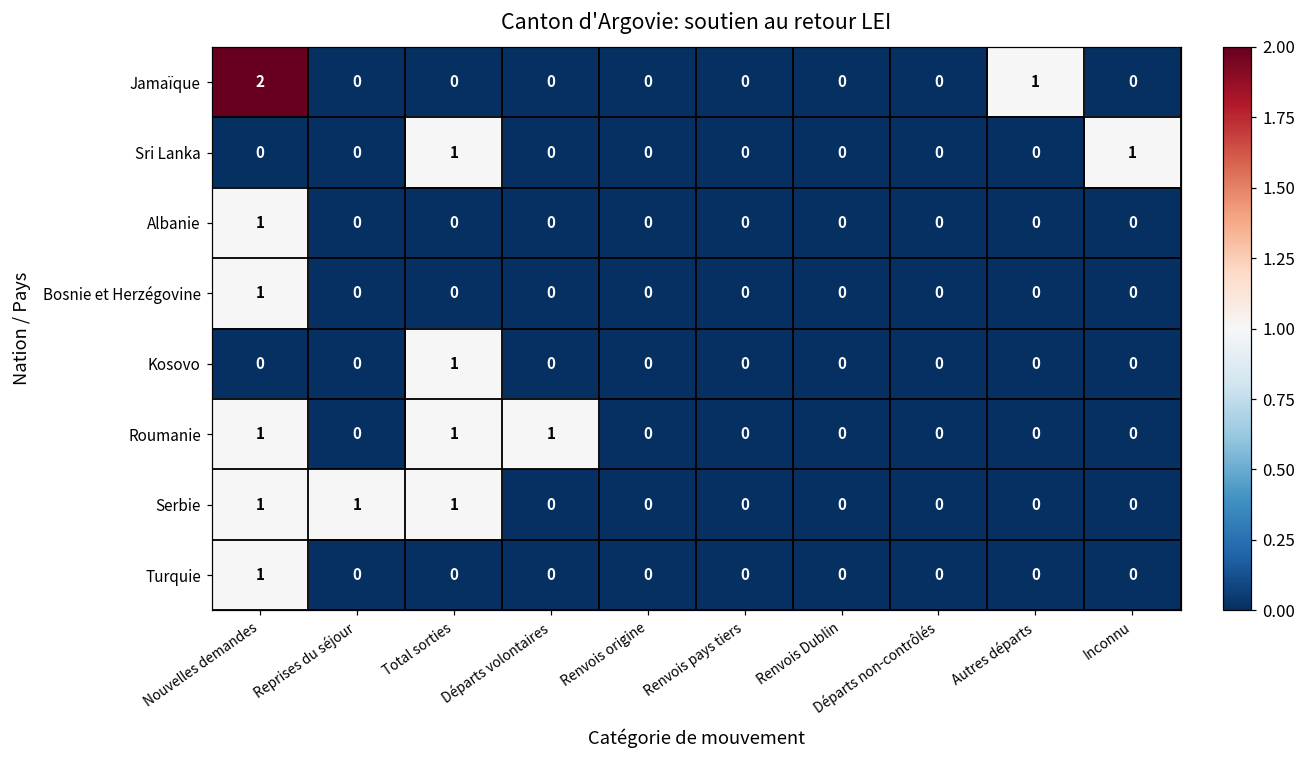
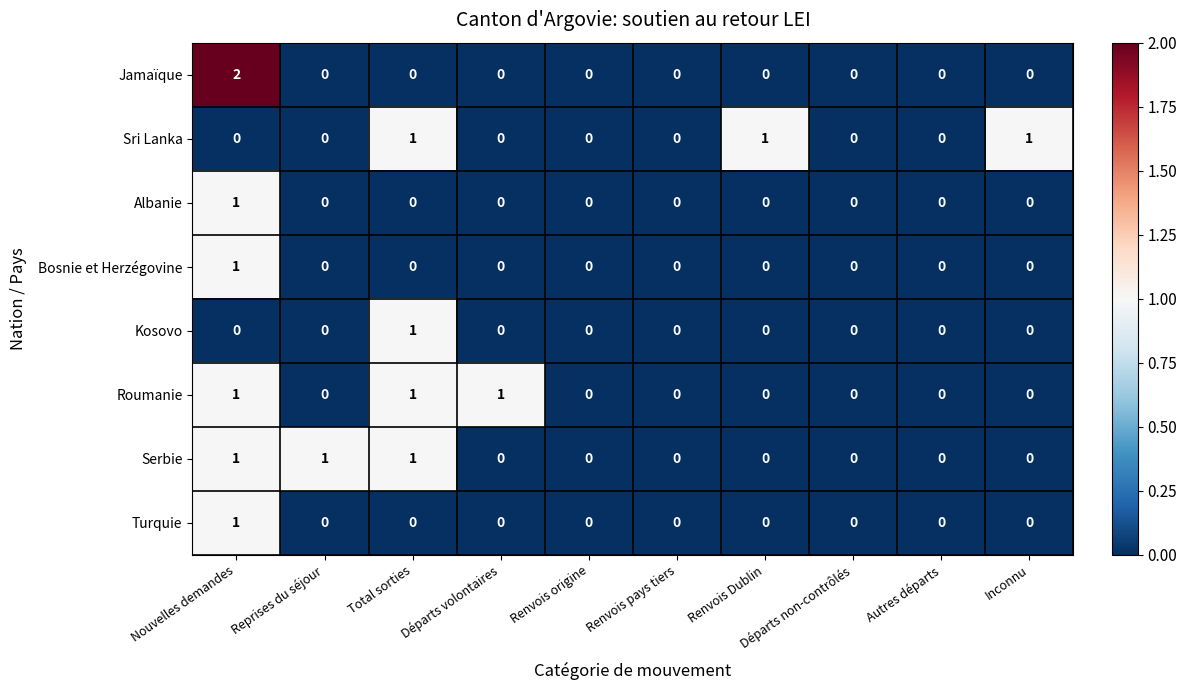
Jamaïque, Autres départs: 1 -> 0
Sri Lanka, Renvois Dublin: 0 -> 1
